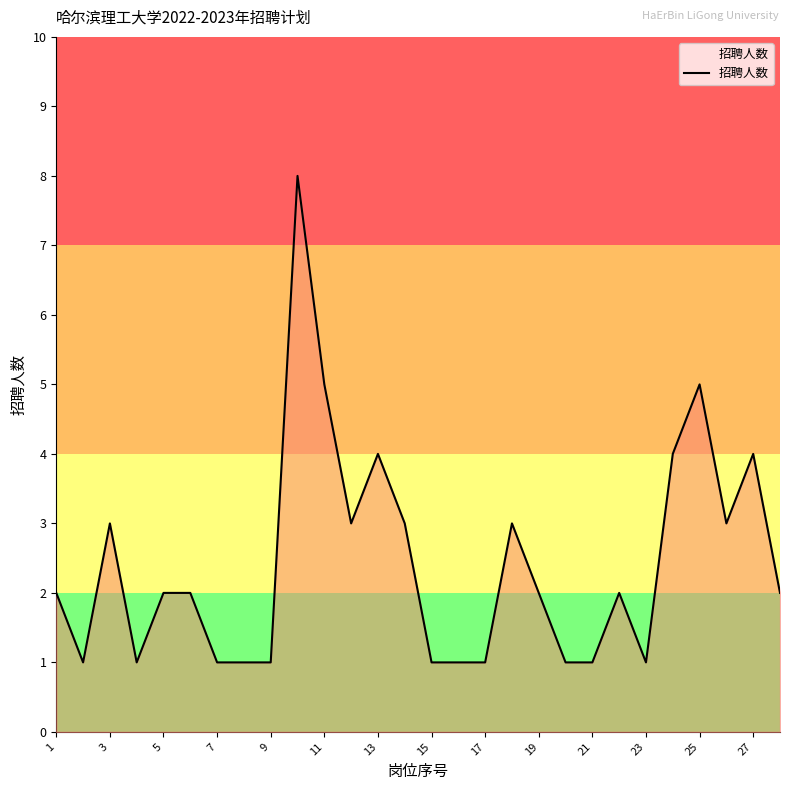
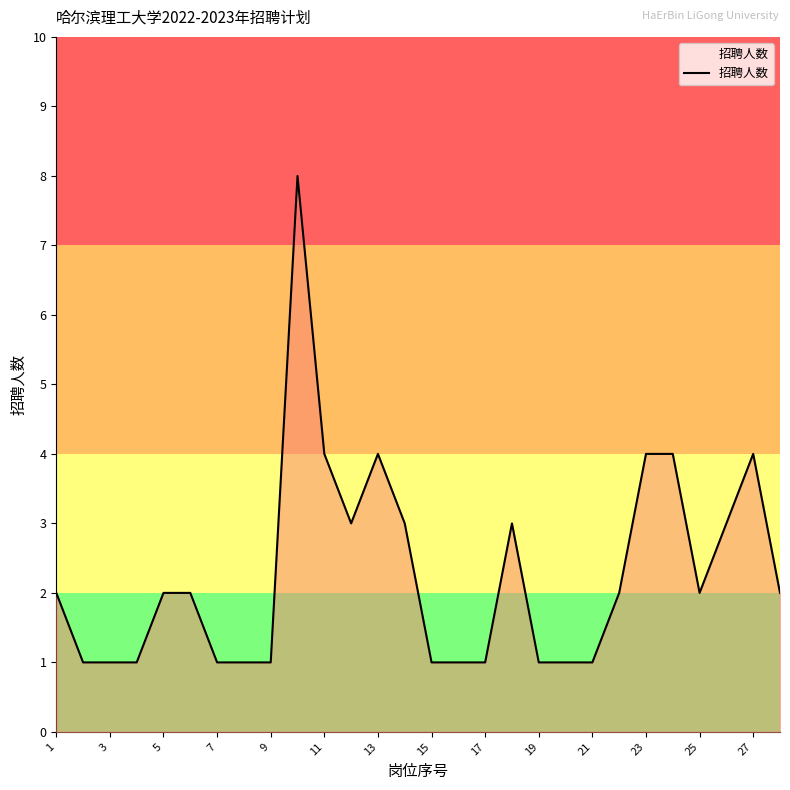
3: 3 -> 1
11: 5 -> 4
19: 2 -> 1
23: 1 -> 4
25: 5 -> 2
